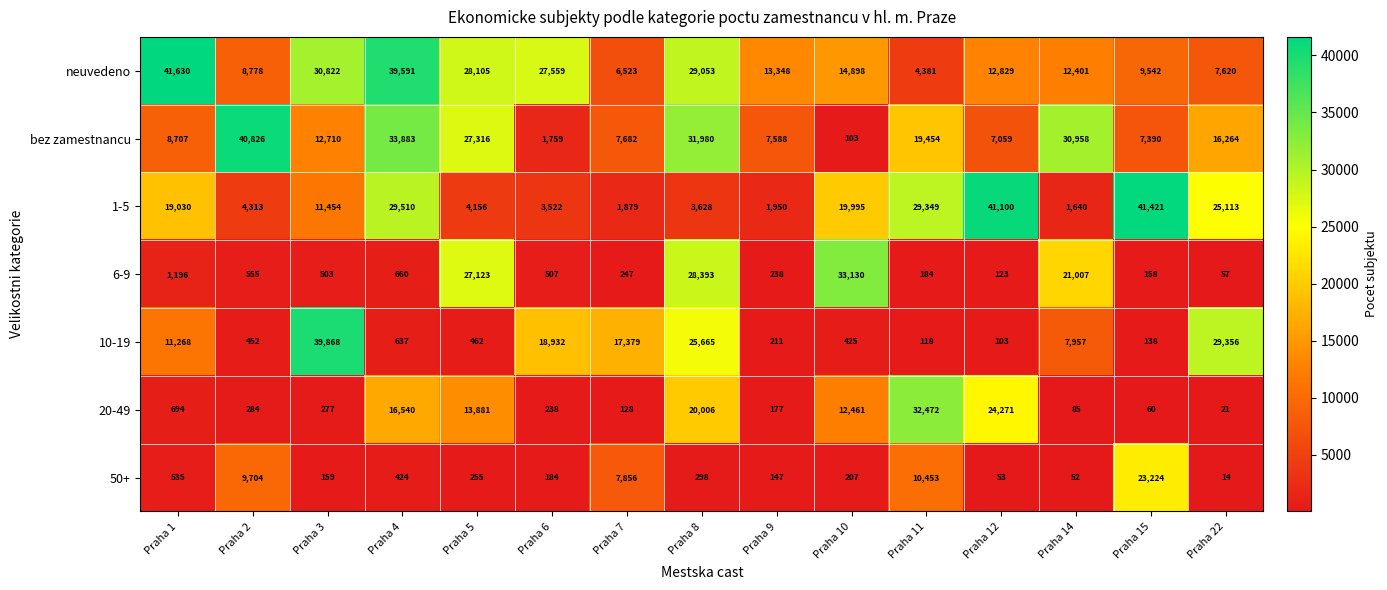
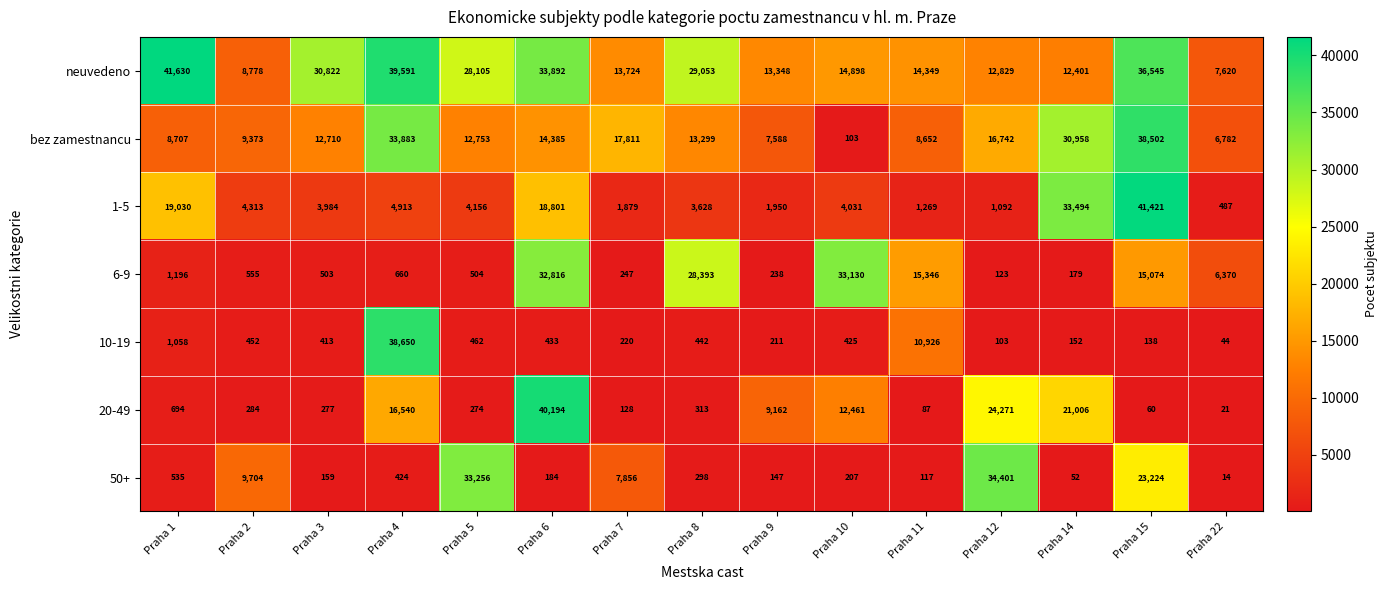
neuvedeno, Praha 6: 27,559 -> 33,892
neuvedeno, Praha 7: 6,523 -> 13,724
neuvedeno, Praha 11: 4,381 -> 14,349
neuvedeno, Praha 15: 9,542 -> 36,545
bez zamestnancu, Praha 2: 40,826 -> 9,373
bez zamestnancu, Praha 5: 27,316 -> 12,753
bez zamestnancu, Praha 6: 1,759 -> 14,385
bez zamestnancu, Praha 7: 7,682 -> 17,811
bez zamestnancu, Praha 8: 31,980 -> 13,299
bez zamestnancu, Praha 11: 19,454 -> 8,652
bez zamestnancu, Praha 12: 7,059 -> 16,742
bez zamestnancu, Praha 15: 7,390 -> 38,502
bez zamestnancu, Praha 22: 16,264 -> 6,782
1-5, Praha 3: 11,454 -> 3,984
1-5, Praha 4: 29,510 -> 4,913
1-5, Praha 6: 3,522 -> 18,801
1-5, Praha 10: 19,995 -> 4,031
1-5, Praha 11: 29,349 -> 1,269
1-5, Praha 12: 41,100 -> 1,092
1-5, Praha 14: 1,640 -> 33,494
1-5, Praha 22: 25,113 -> 487
6-9, Praha 5: 27,123 -> 504
6-9, Praha 6: 507 -> 32,816
6-9, Praha 11: 184 -> 15,346
6-9, Praha 14: 21,007 -> 179
6-9, Praha 15: 158 -> 15,074
6-9, Praha 22: 57 -> 6,370
10-19, Praha 1: 11,268 -> 1,058
10-19, Praha 3: 39,868 -> 413
10-19, Praha 4: 637 -> 38,650
10-19, Praha 6: 18,932 -> 433
10-19, Praha 7: 17,379 -> 220
10-19, Praha 8: 25,665 -> 442
10-19, Praha 11: 118 -> 10,926
10-19, Praha 14: 7,957 -> 152
10-19, Praha 22: 29,356 -> 44
20-49, Praha 5: 13,881 -> 274
20-49, Praha 6: 238 -> 40,194
20-49, Praha 8: 20,006 -> 313
20-49, Praha 9: 177 -> 9,162
20-49, Praha 11: 32,472 -> 87
20-49, Praha 14: 85 -> 21,006
50+, Praha 5: 255 -> 33,256
50+, Praha 11: 10,453 -> 117
50+, Praha 12: 53 -> 34,401
